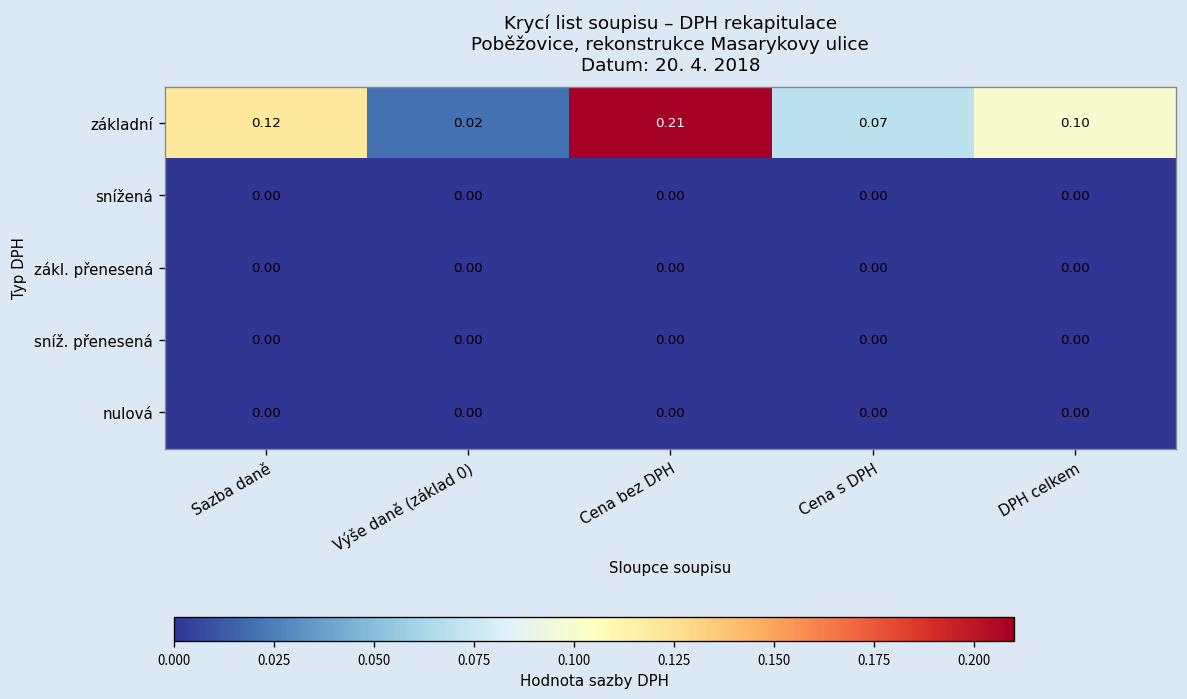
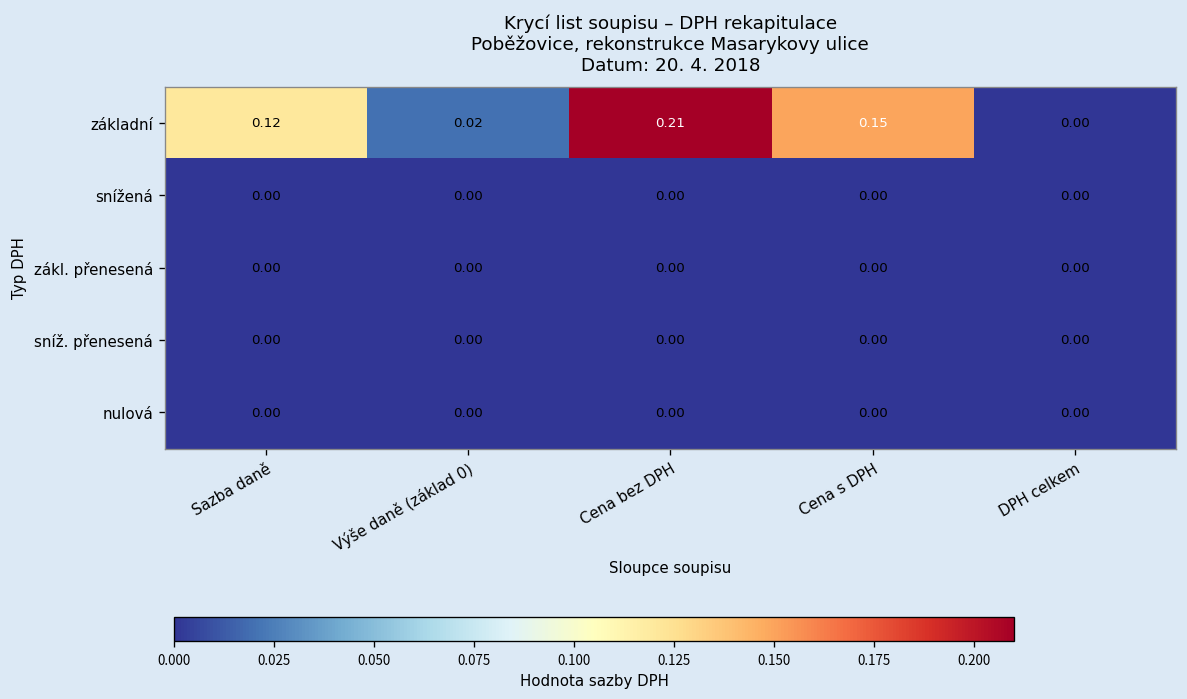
základní, Cena s DPH: 0.07 -> 0.15
základní, DPH celkem: 0.10 -> 0.00
